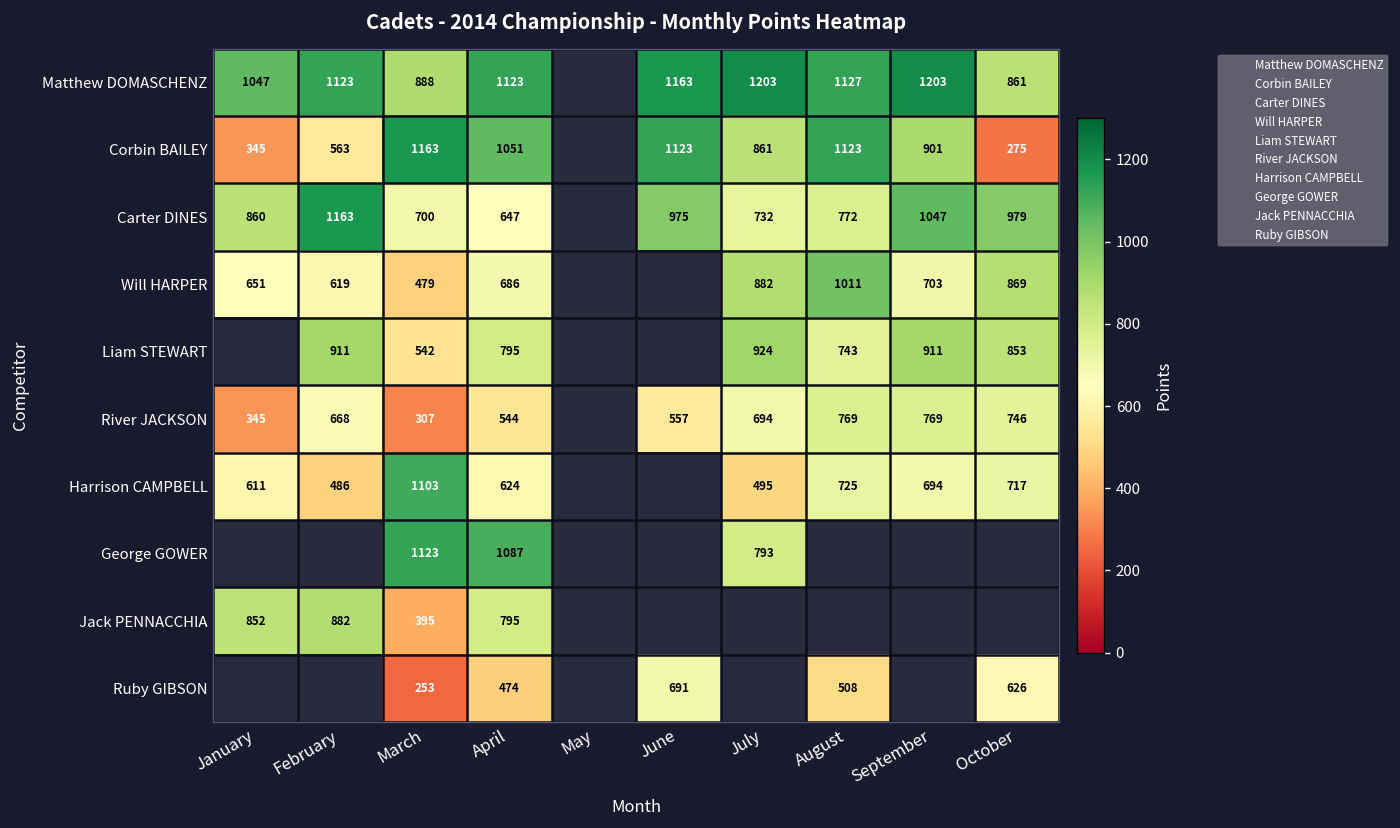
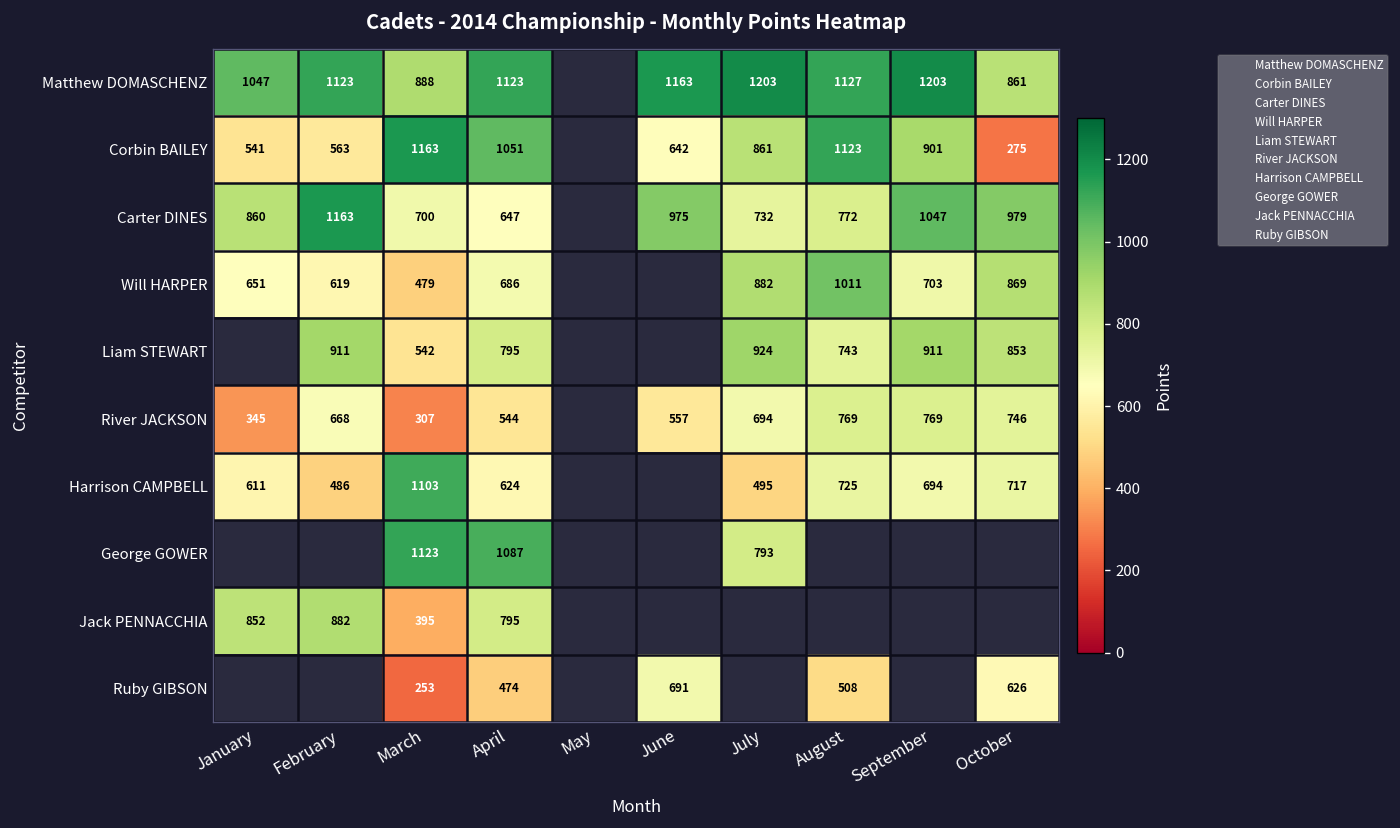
Corbin BAILEY, January: 345 -> 541
Corbin BAILEY, June: 1123 -> 642
